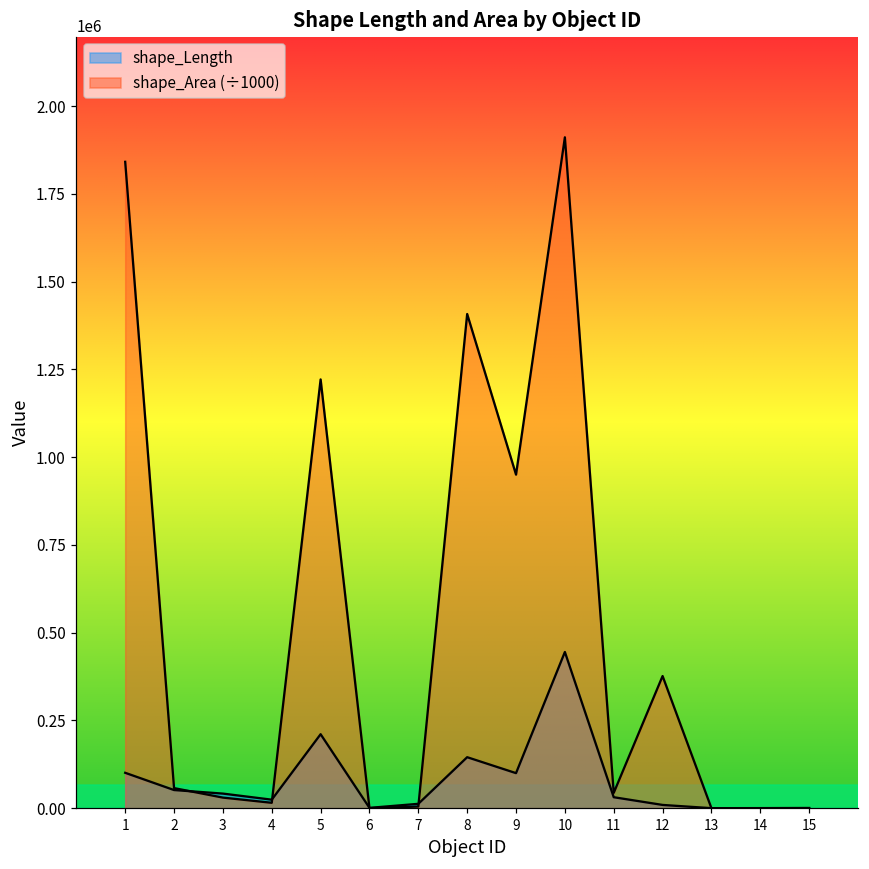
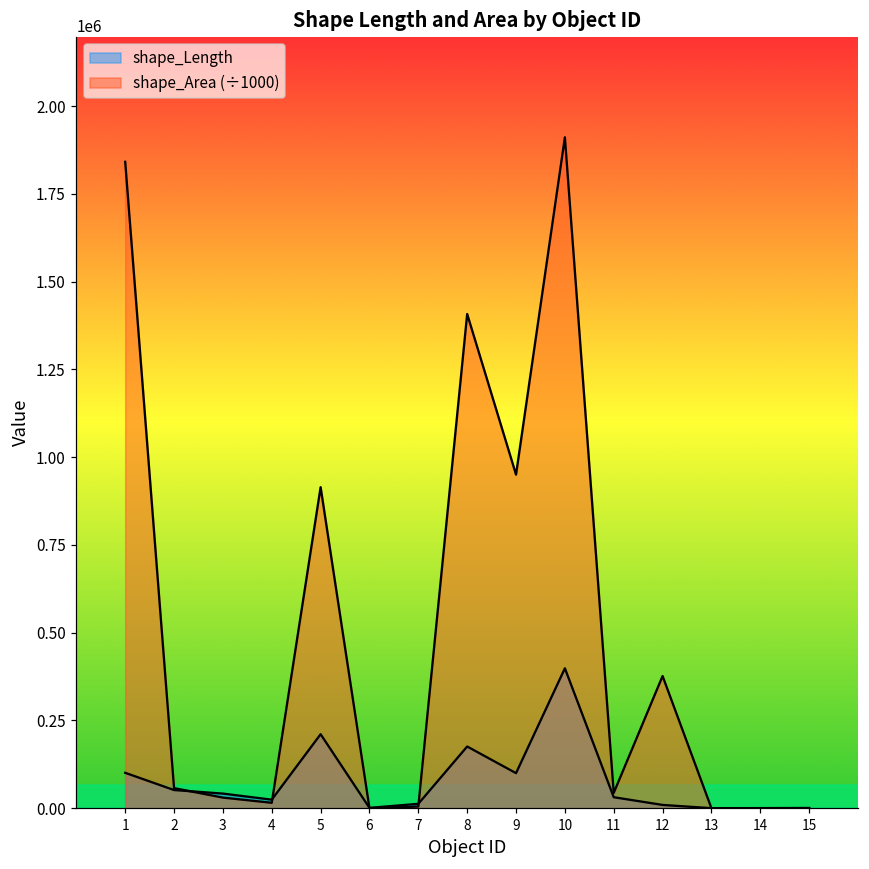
shape_Area (÷1000), 5: 1220000 -> 910000
shape_Length, 8: 150000 -> 180000
shape_Length, 10: 450000 -> 400000
